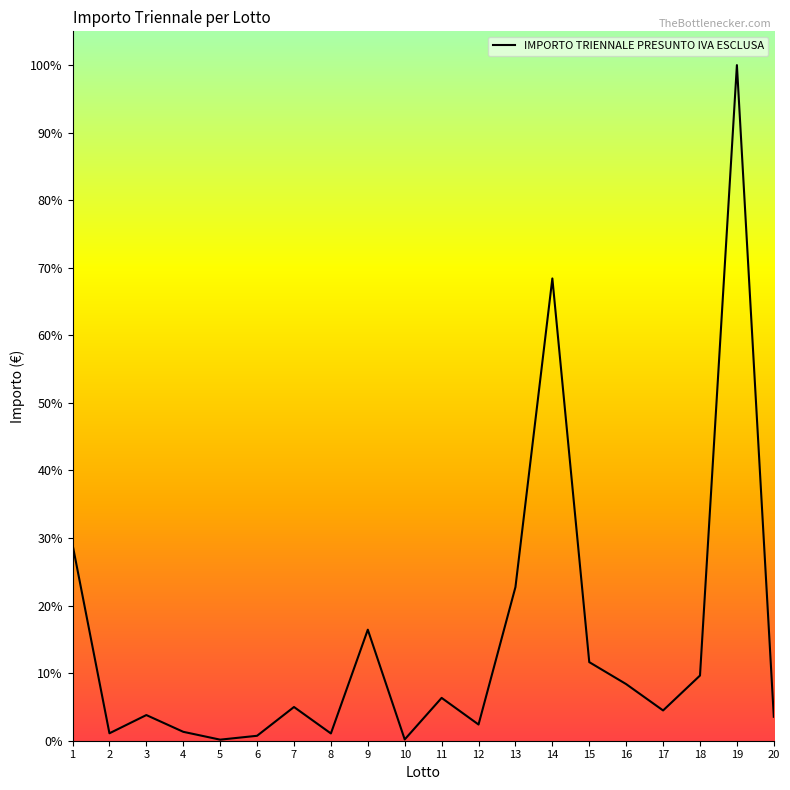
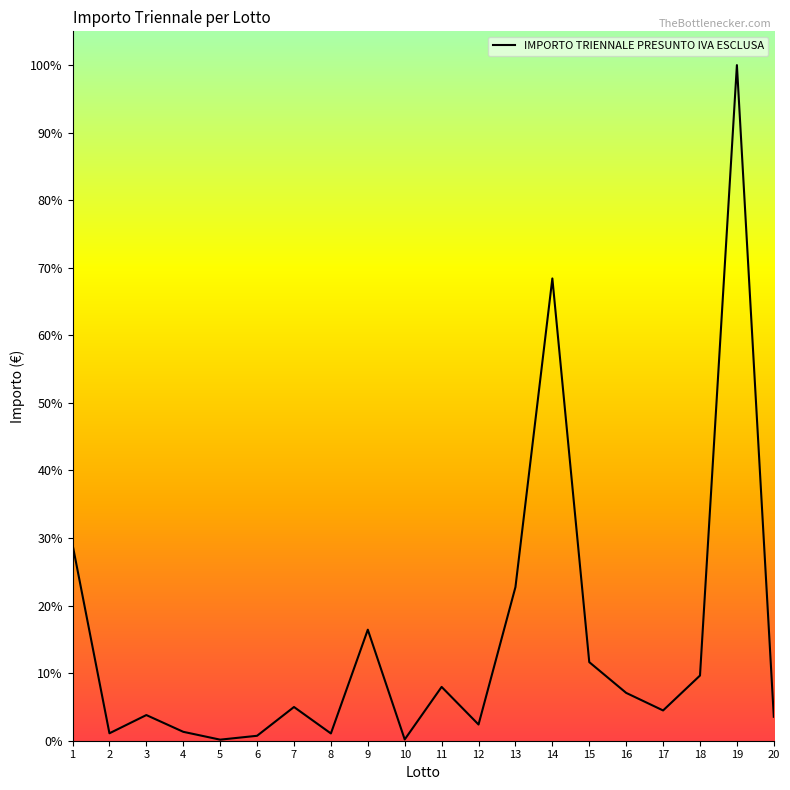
11: 6% -> 8%
16: 8% -> 7%
